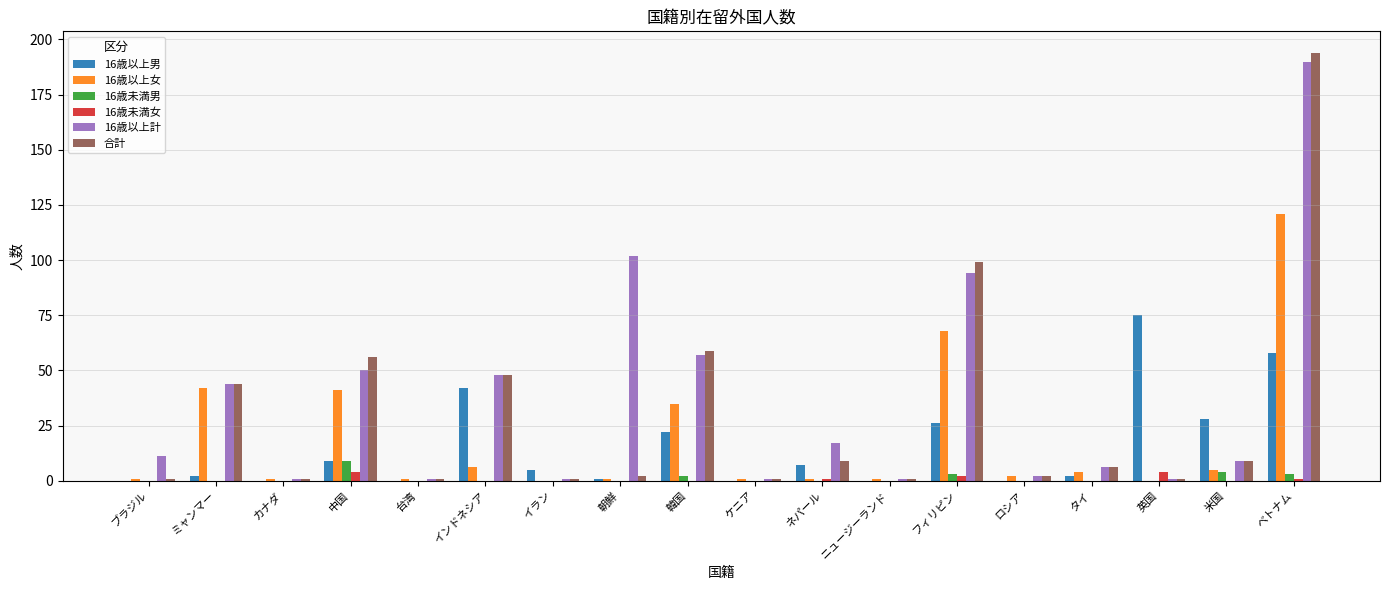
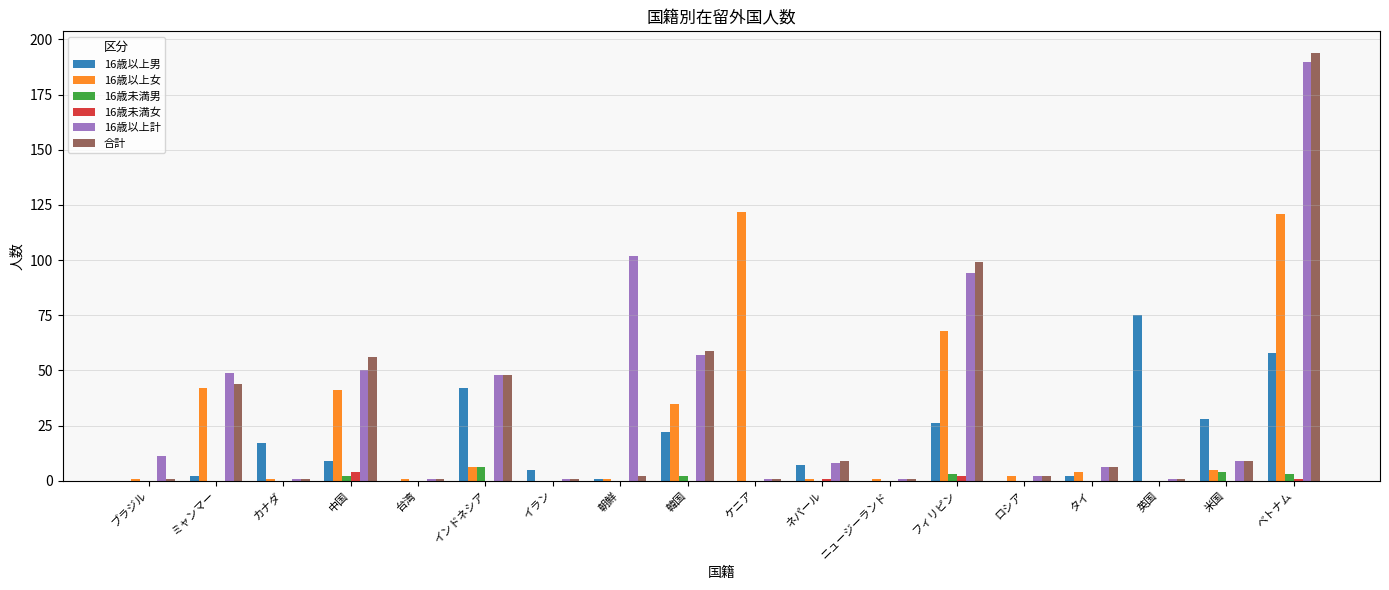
16歳以上計, ミャンマー: 44 -> 49
16歳以上男, カナダ: 0 -> 17
16歳未満男, 中国: 9 -> 2
16歳未満男, インドネシア: 0 -> 6
16歳以上女, ケニア: 1 -> 122
16歳以上計, ネパール: 17 -> 8
16歳未満女, 英国: 4 -> 0
